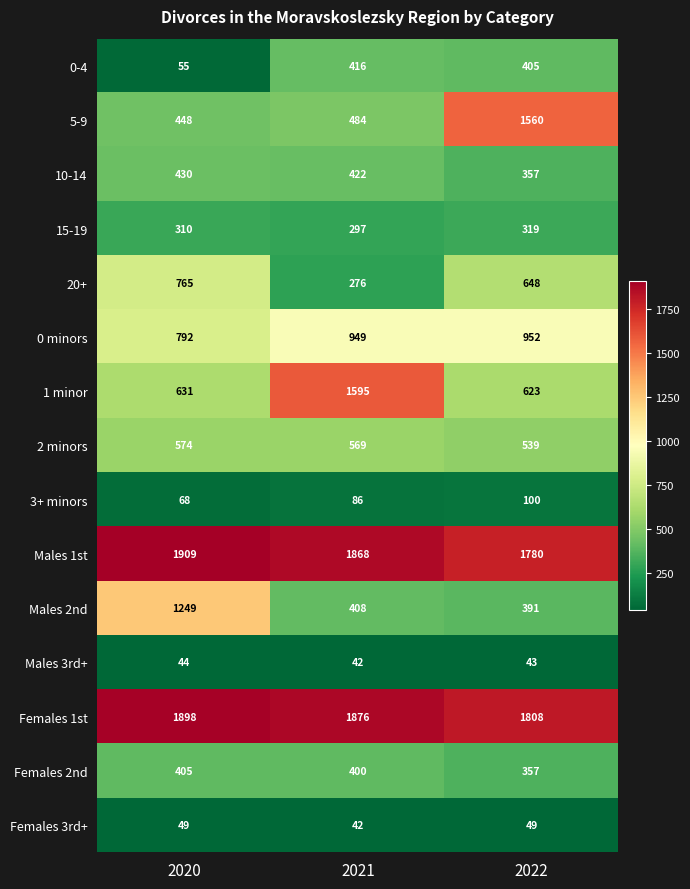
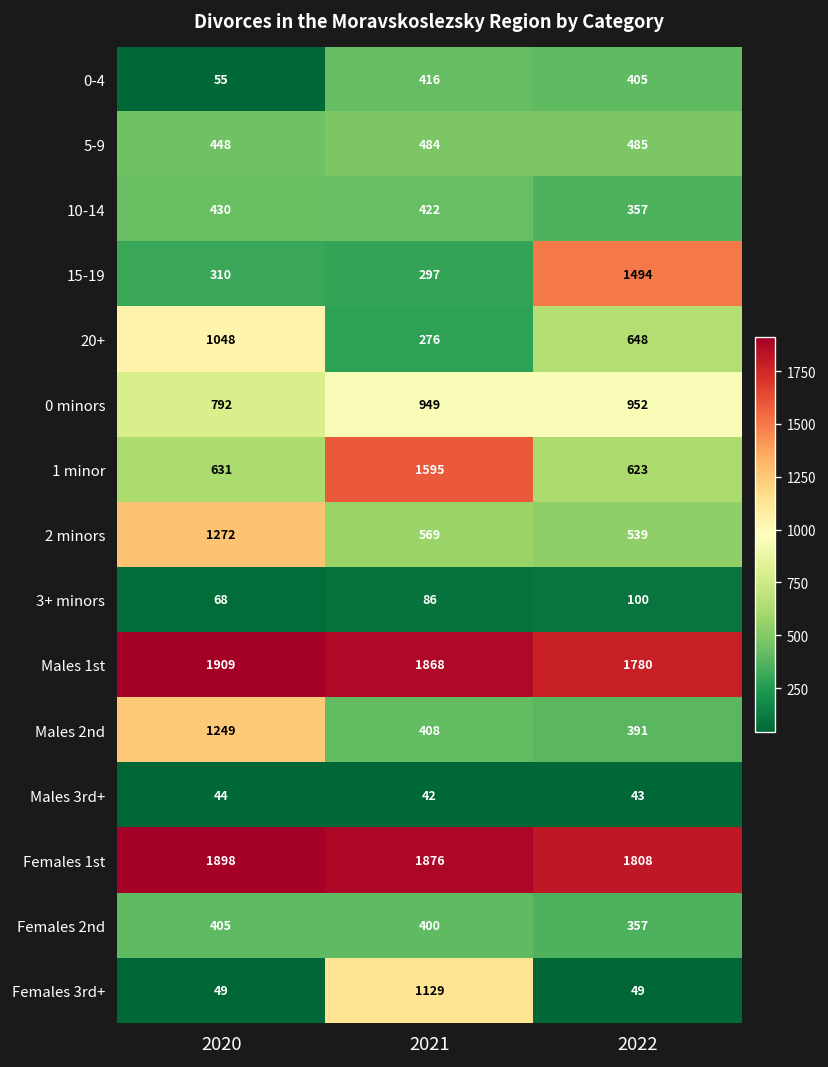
5-9, 2022: 1560 -> 485
15-19, 2022: 319 -> 1494
20+, 2020: 765 -> 1048
2 minors, 2020: 574 -> 1272
Females 3rd+, 2021: 42 -> 1129
